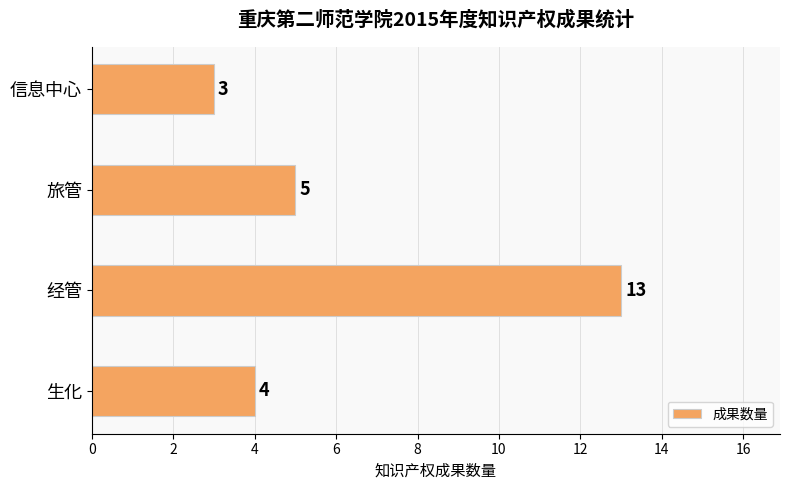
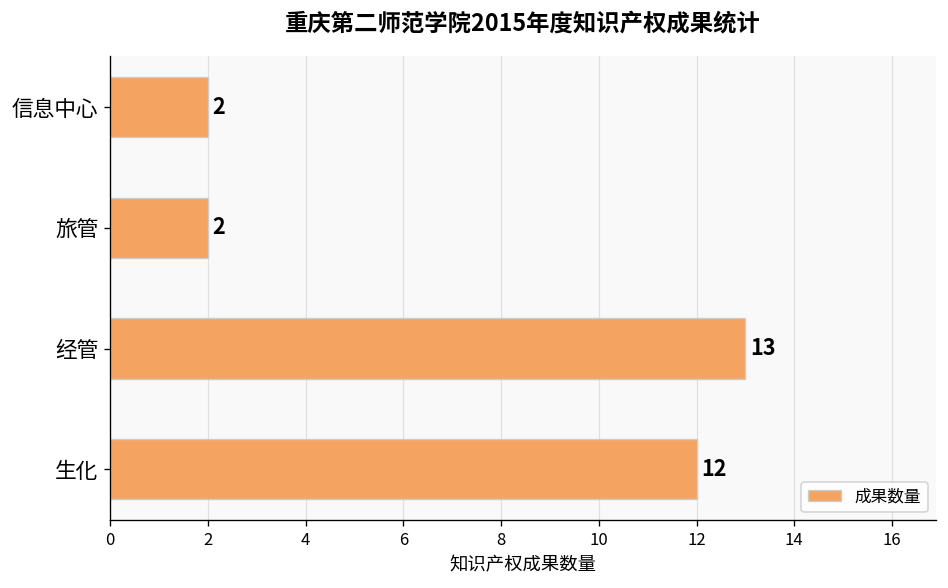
信息中心: 3 -> 2
旅管: 5 -> 2
生化: 4 -> 12
